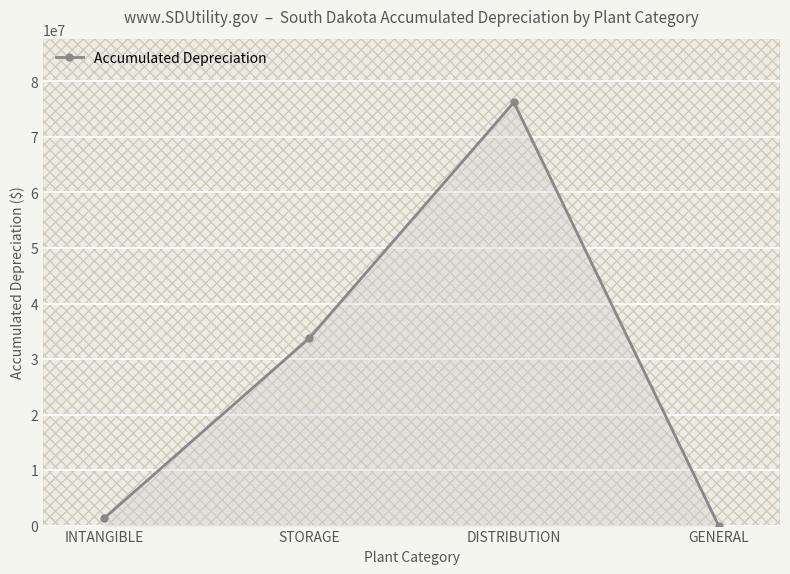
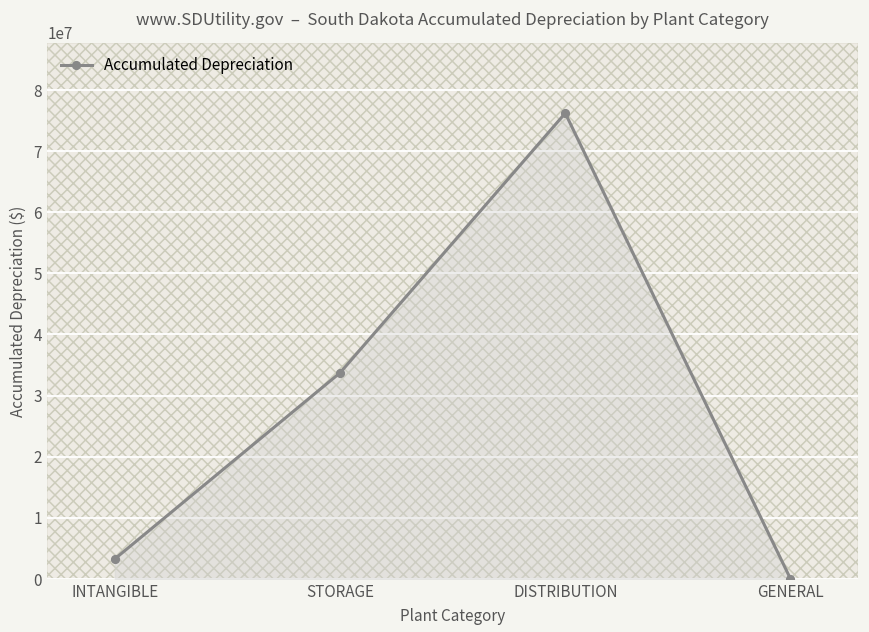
Accumulated Depreciation, INTANGIBLE: 1000000 -> 3000000
